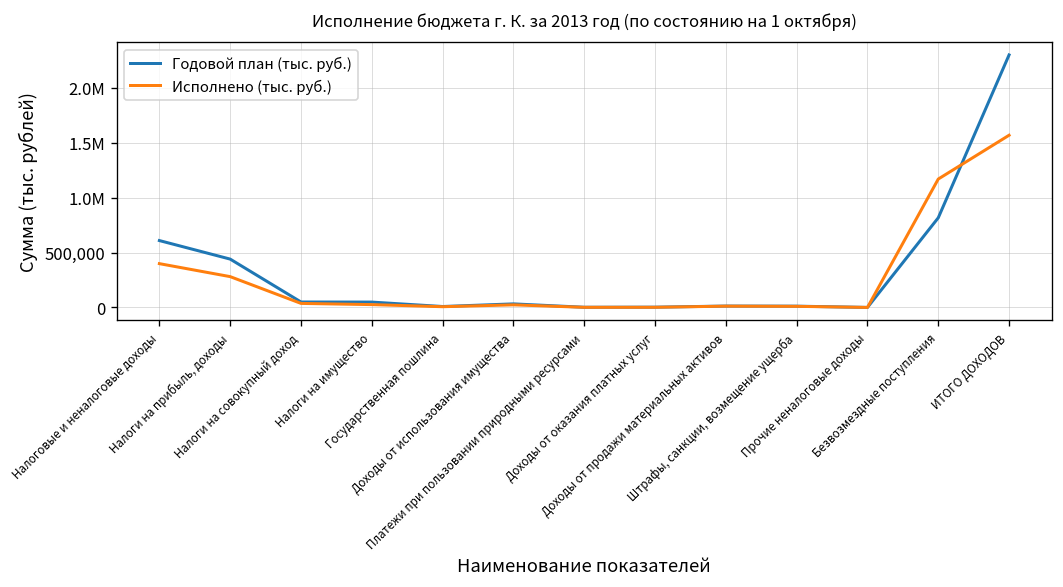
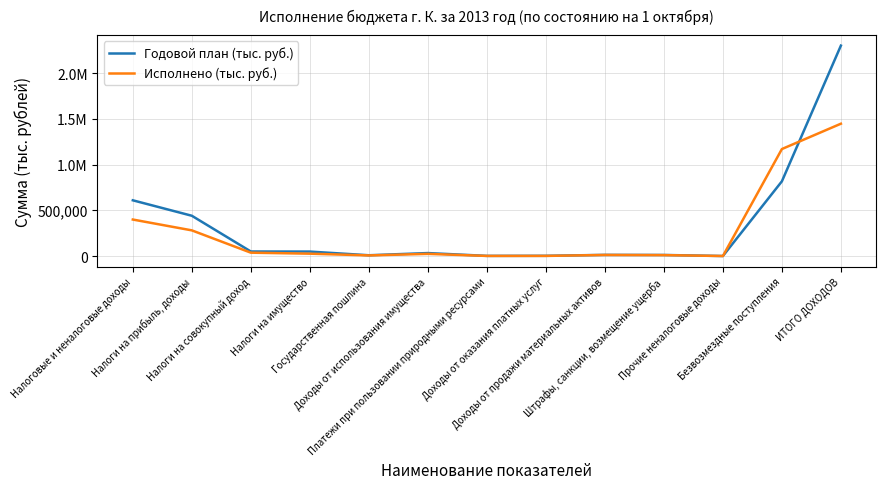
Исполнено (тыс. руб.), ИТОГО ДОХОДОВ: 1,600,000 -> 1,400,000
